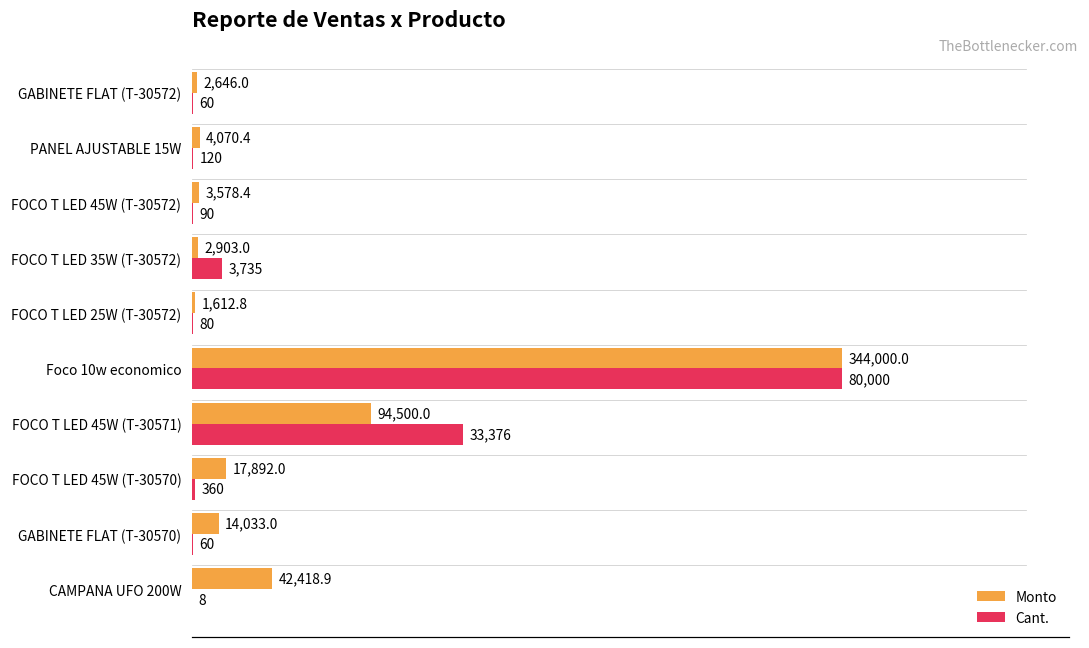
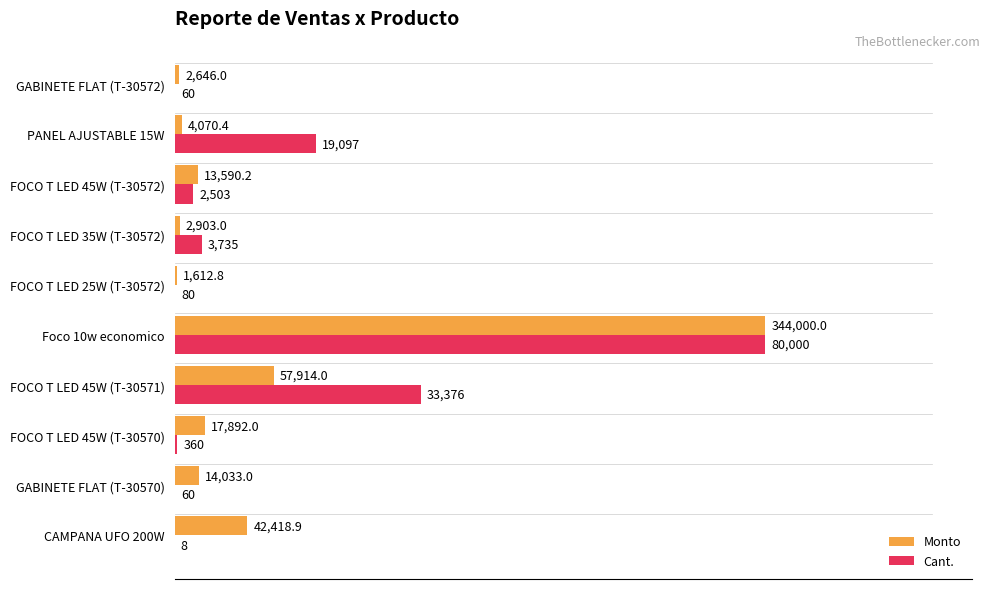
Cant., PANEL AJUSTABLE 15W: 120 -> 19,097
Monto, FOCO T LED 45W (T-30572): 3,578.4 -> 13,590.2
Cant., FOCO T LED 45W (T-30572): 90 -> 2,503
Monto, FOCO T LED 45W (T-30571): 94,500.0 -> 57,914.0
